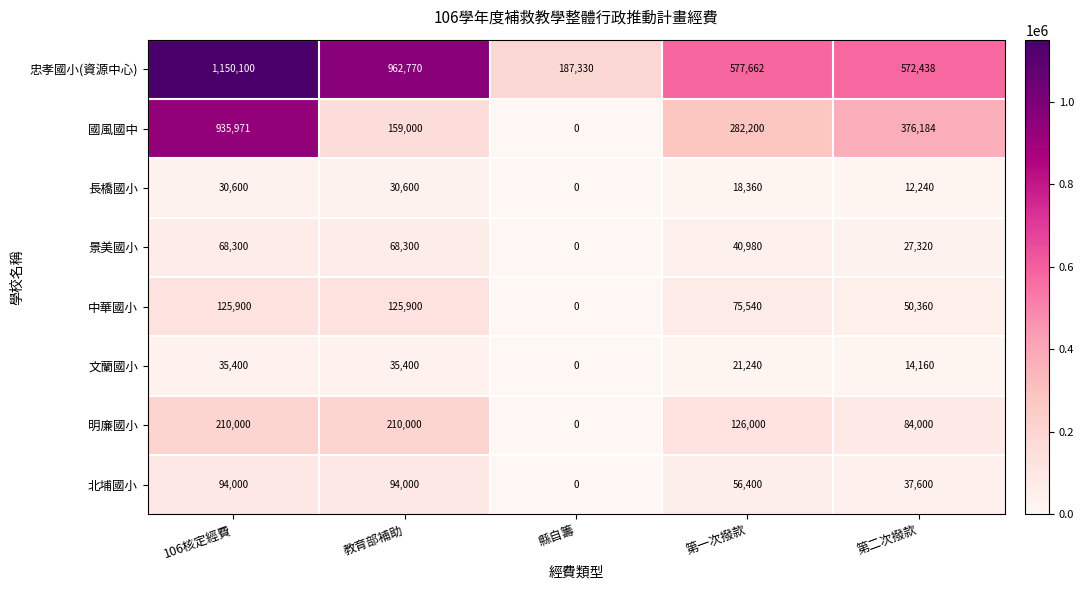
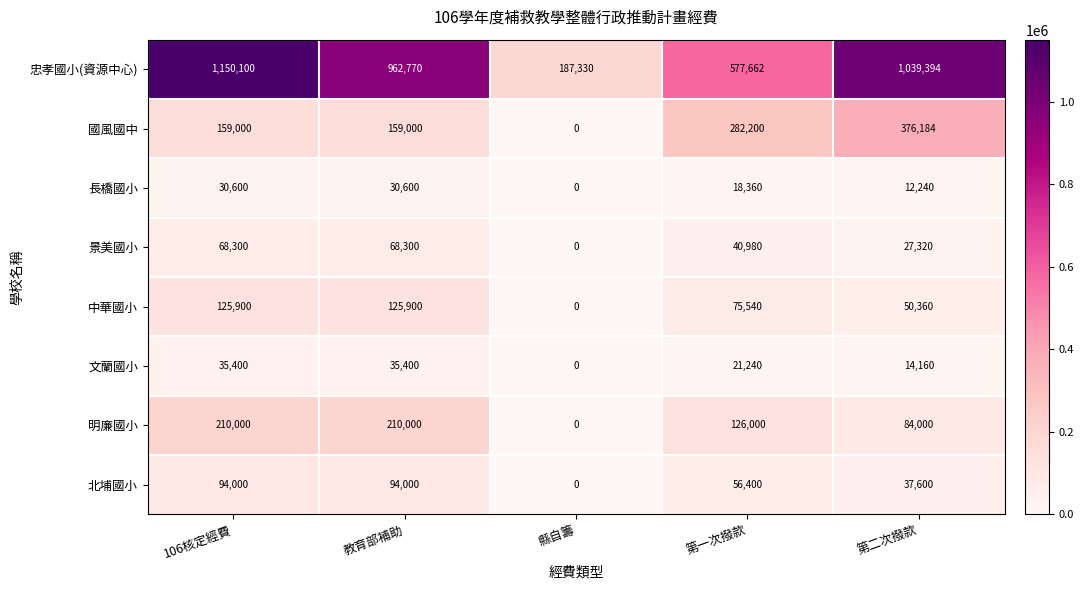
忠孝國小(資源中心), 第二次撥款: 572,438 -> 1,039,394
國風國中, 106核定經費: 935,971 -> 159,000
